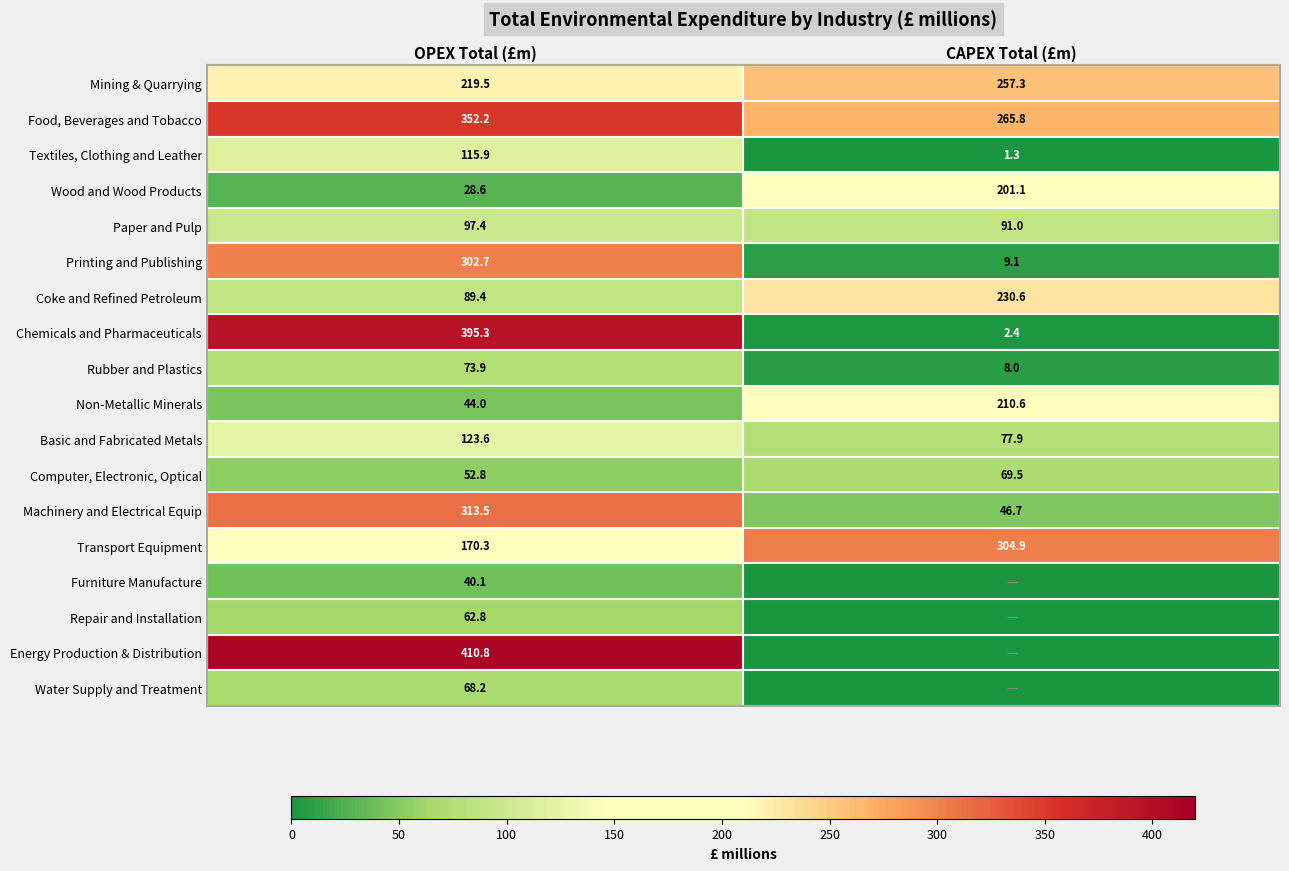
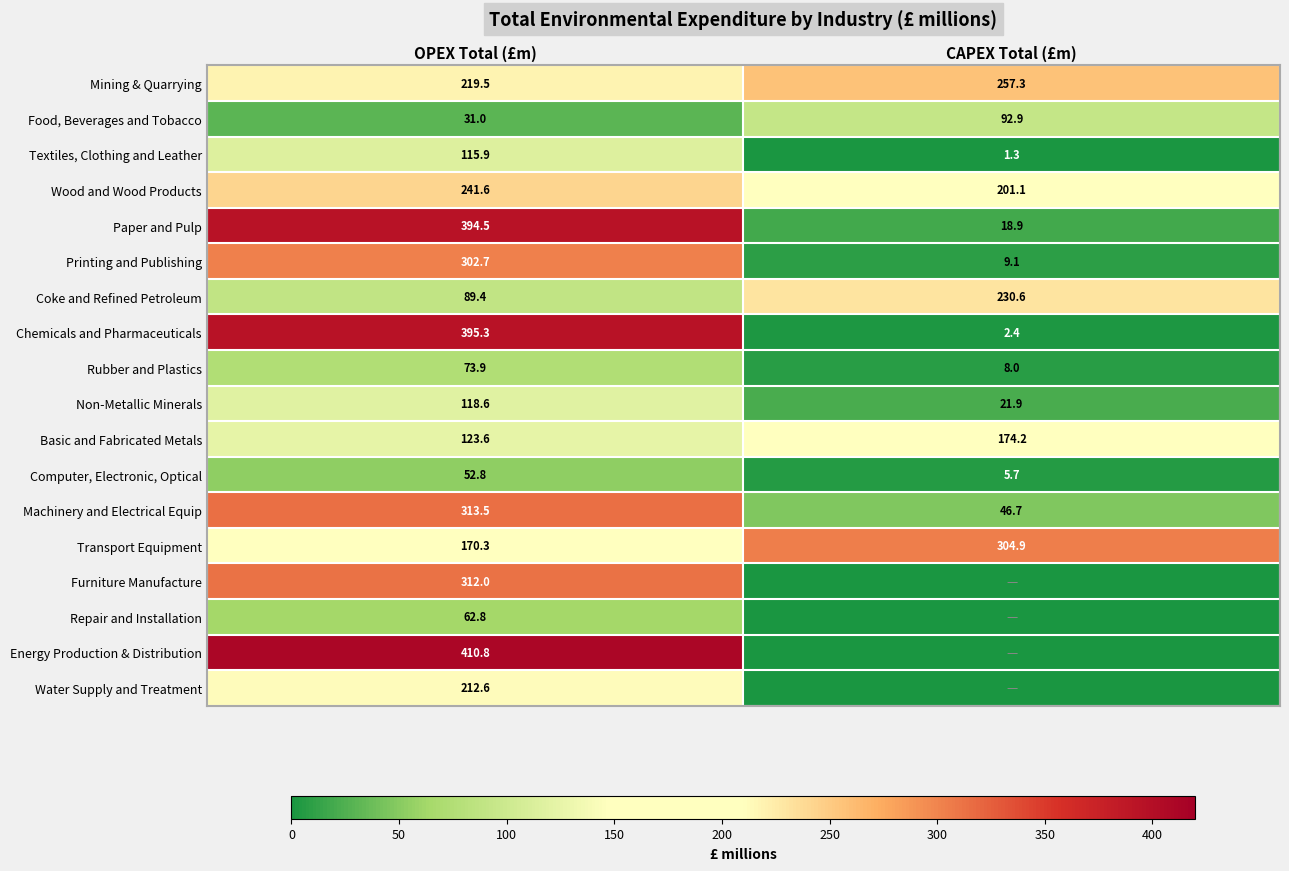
Food, Beverages and Tobacco, OPEX Total (£m): 352.2 -> 31.0
Food, Beverages and Tobacco, CAPEX Total (£m): 265.8 -> 92.9
Wood and Wood Products, OPEX Total (£m): 28.6 -> 241.6
Paper and Pulp, OPEX Total (£m): 97.4 -> 394.5
Paper and Pulp, CAPEX Total (£m): 91.0 -> 18.9
Non-Metallic Minerals, OPEX Total (£m): 44.0 -> 118.6
Non-Metallic Minerals, CAPEX Total (£m): 210.6 -> 21.9
Basic and Fabricated Metals, CAPEX Total (£m): 77.9 -> 174.2
Computer, Electronic, Optical, CAPEX Total (£m): 69.5 -> 5.7
Furniture Manufacture, OPEX Total (£m): 40.1 -> 312.0
Water Supply and Treatment, OPEX Total (£m): 68.2 -> 212.6
